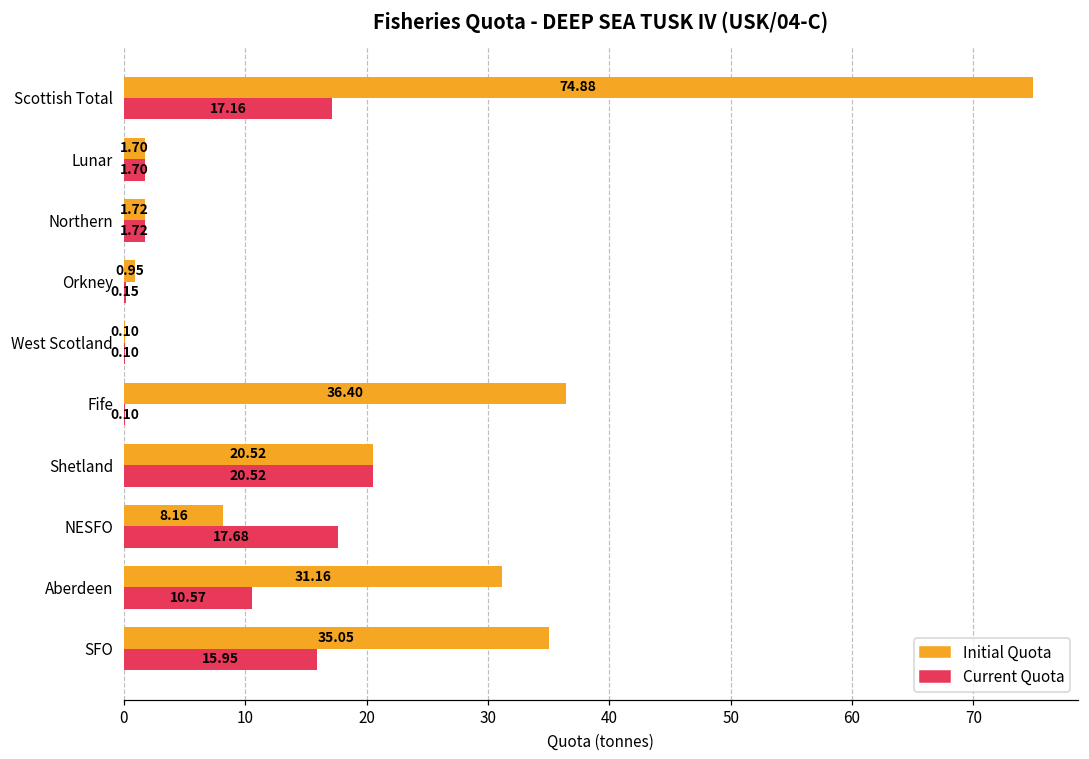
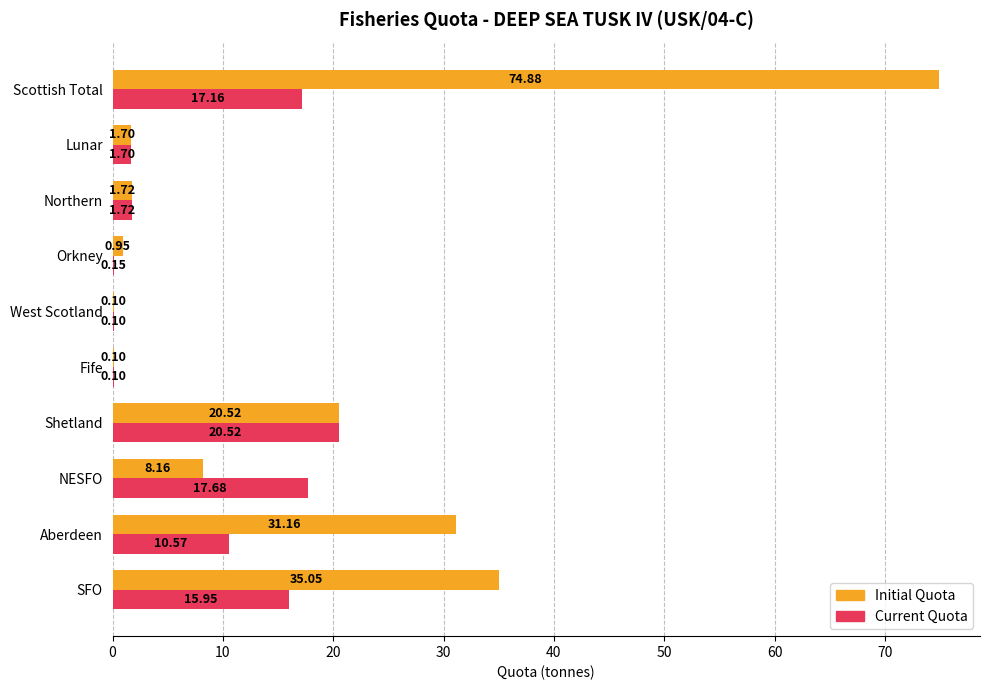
Initial Quota, Fife: 36.40 -> 0.10
